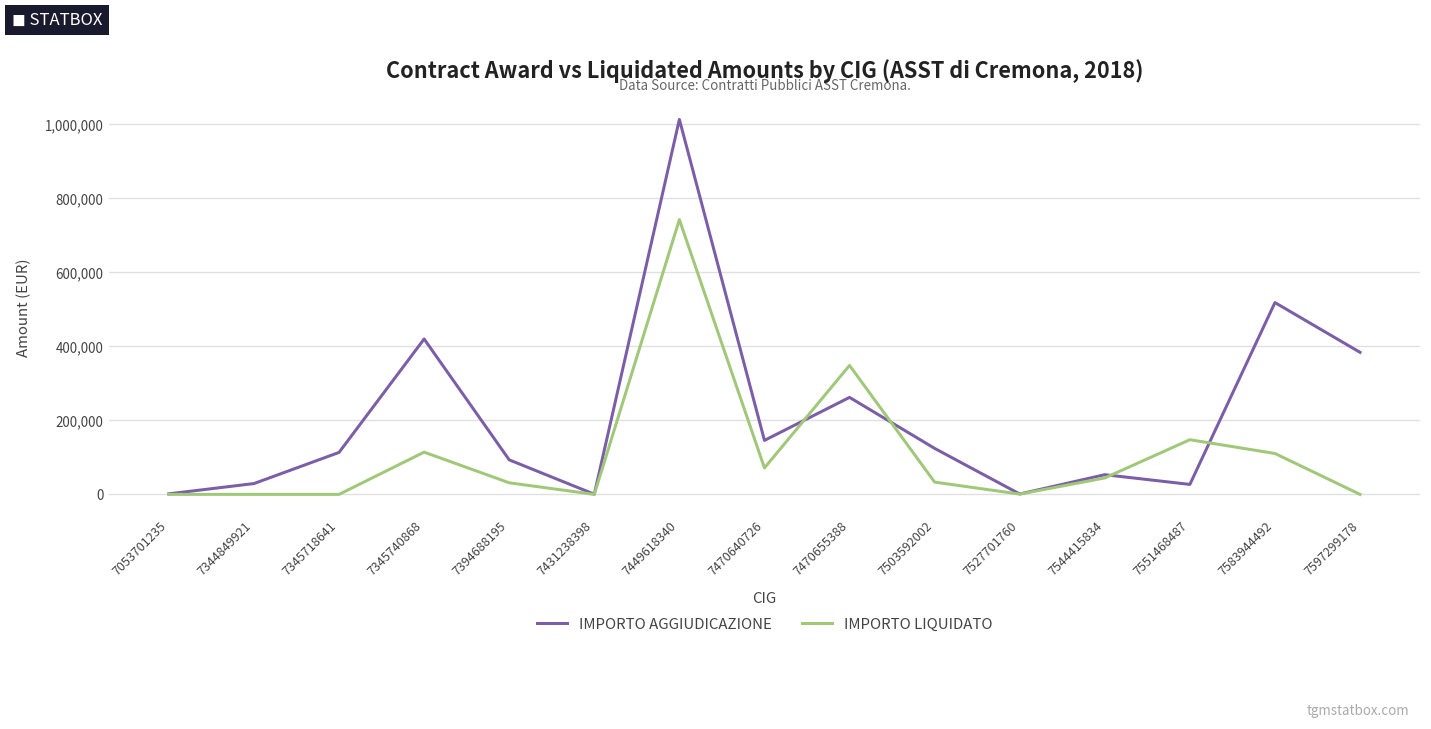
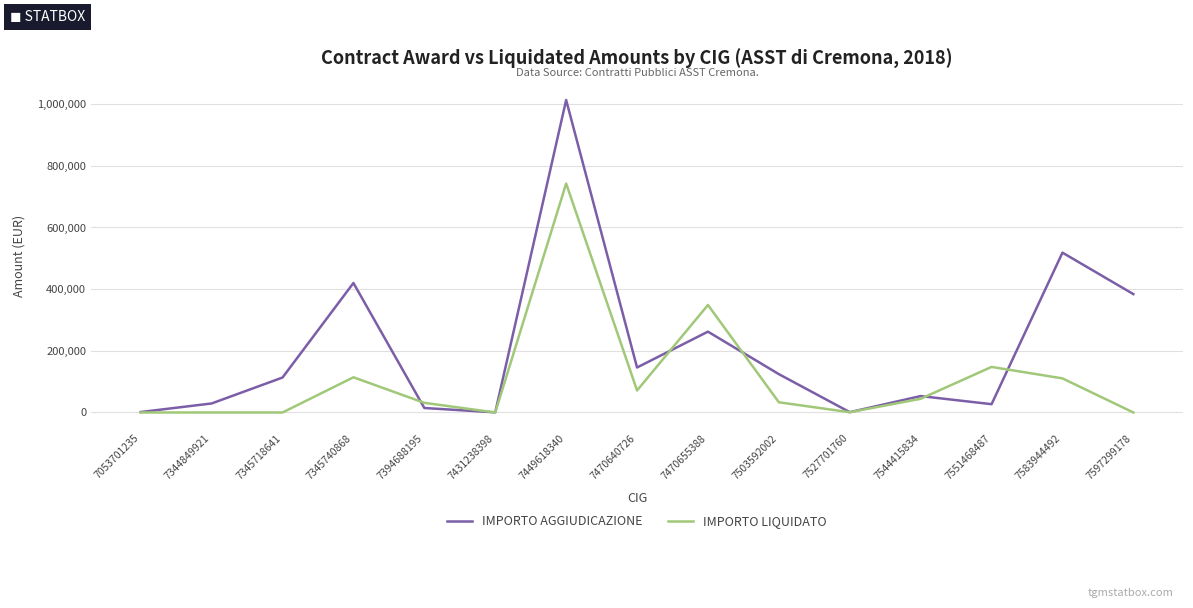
IMPORTO AGGIUDICAZIONE, 7394688195: 90,000 -> 10,000
